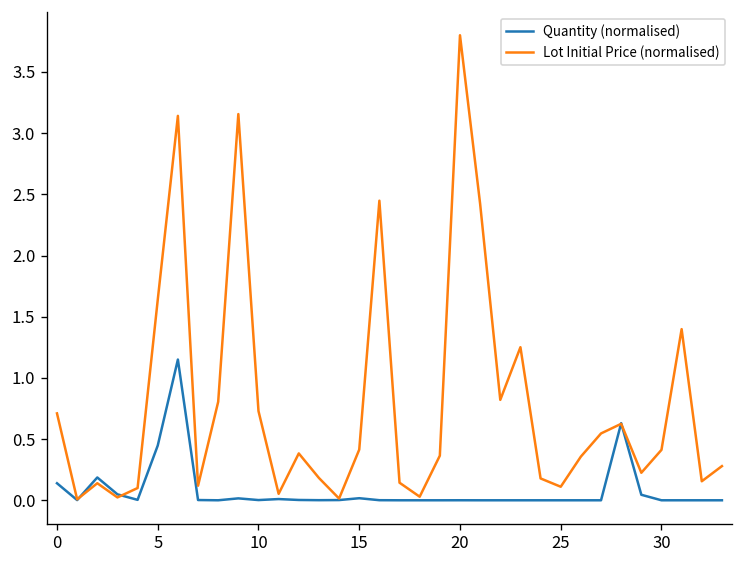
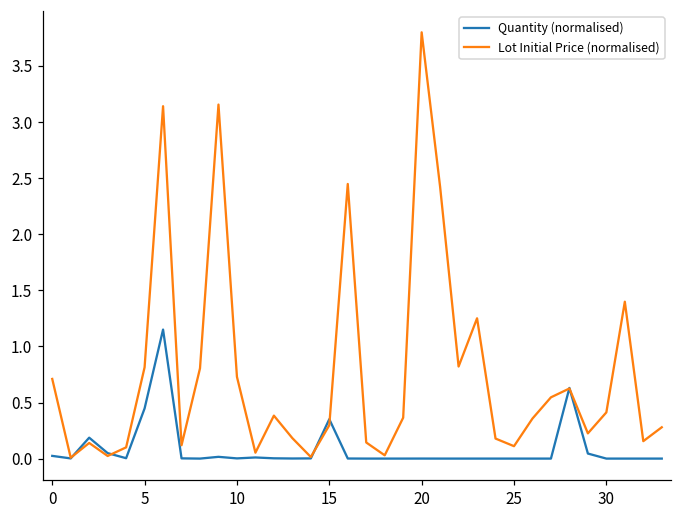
Quantity (normalised), 0: 0.14 -> 0.02
Lot Initial Price (normalised), 5: 1.64 -> 0.81
Quantity (normalised), 15: 0.02 -> 0.35
Lot Initial Price (normalised), 15: 0.41 -> 0.30
